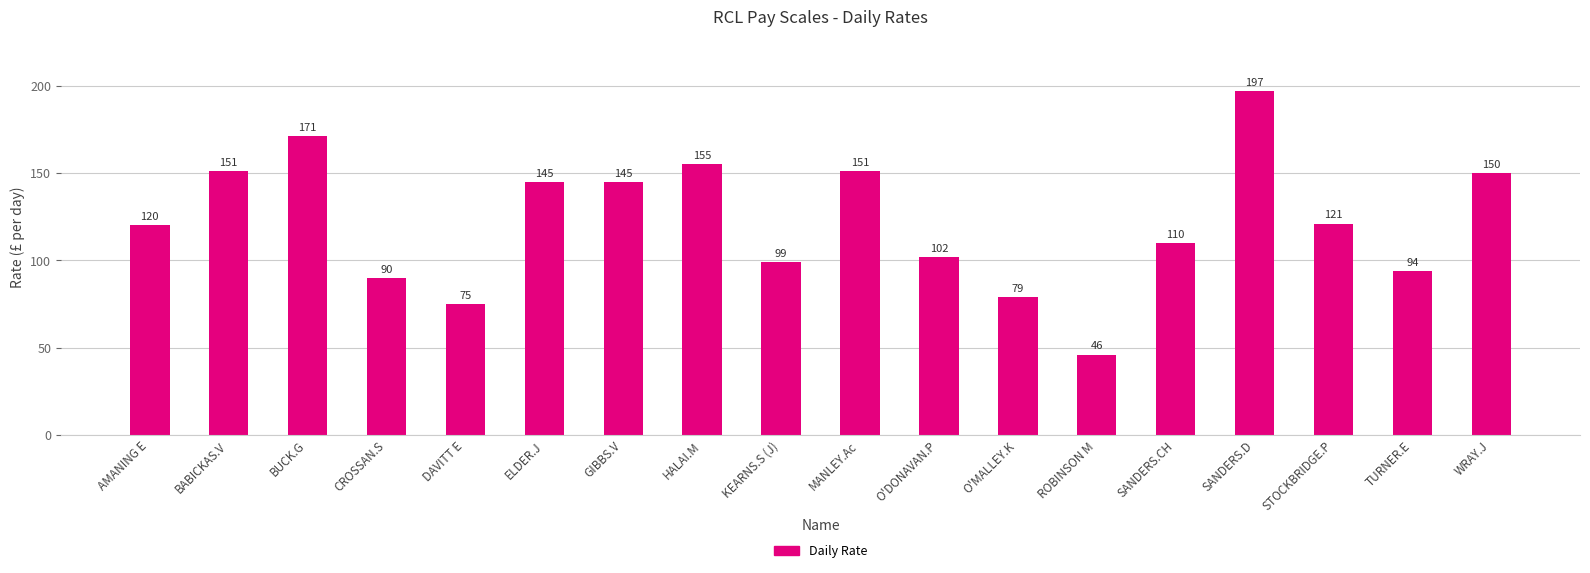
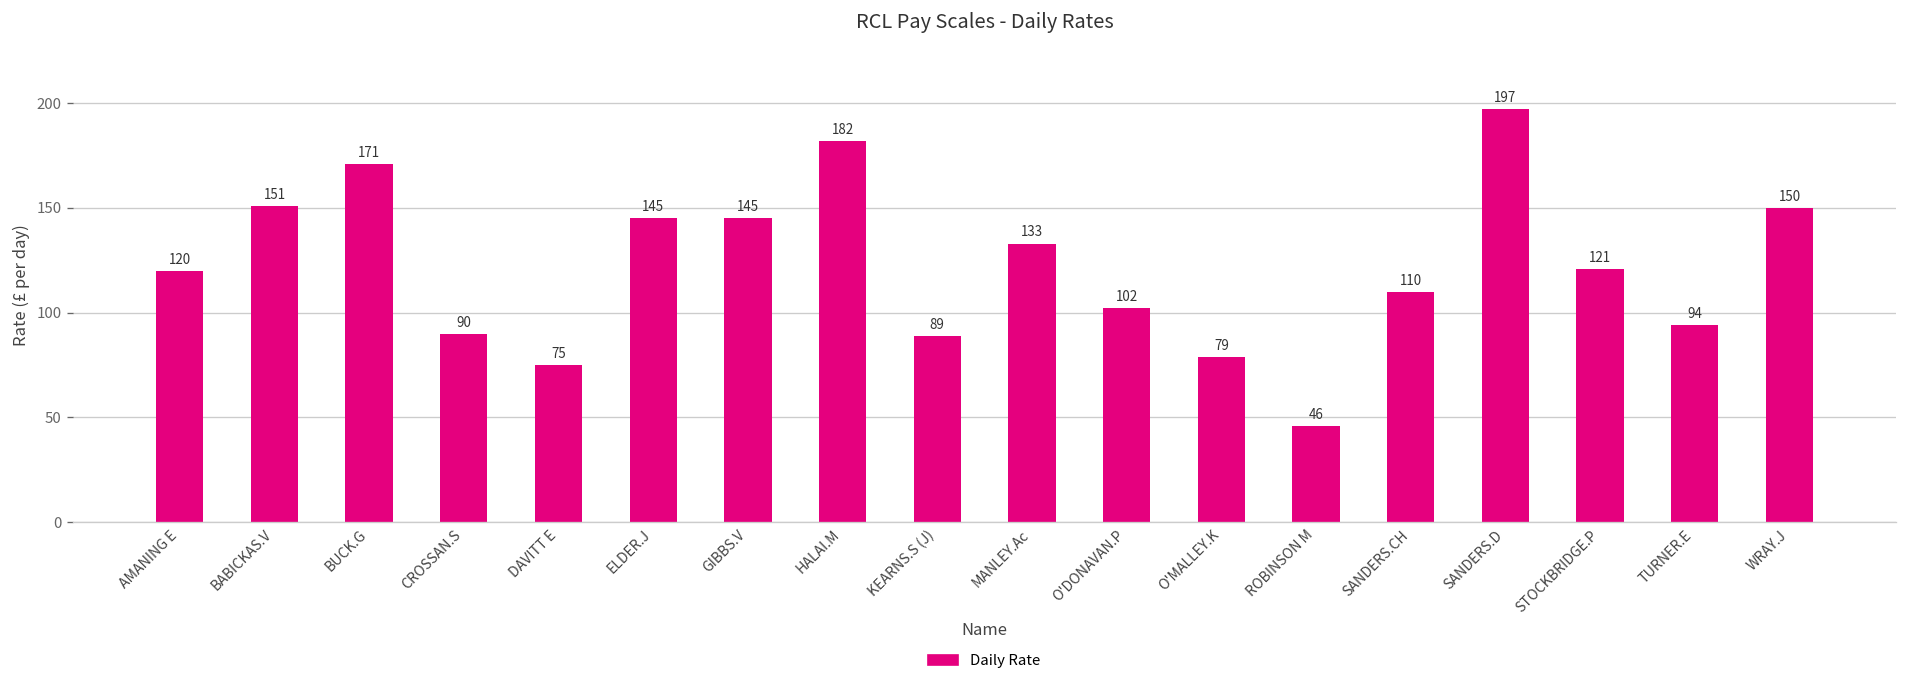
HALAI.M: 155 -> 182
KEARNS.S (J): 99 -> 89
MANLEY.Ac: 151 -> 133
